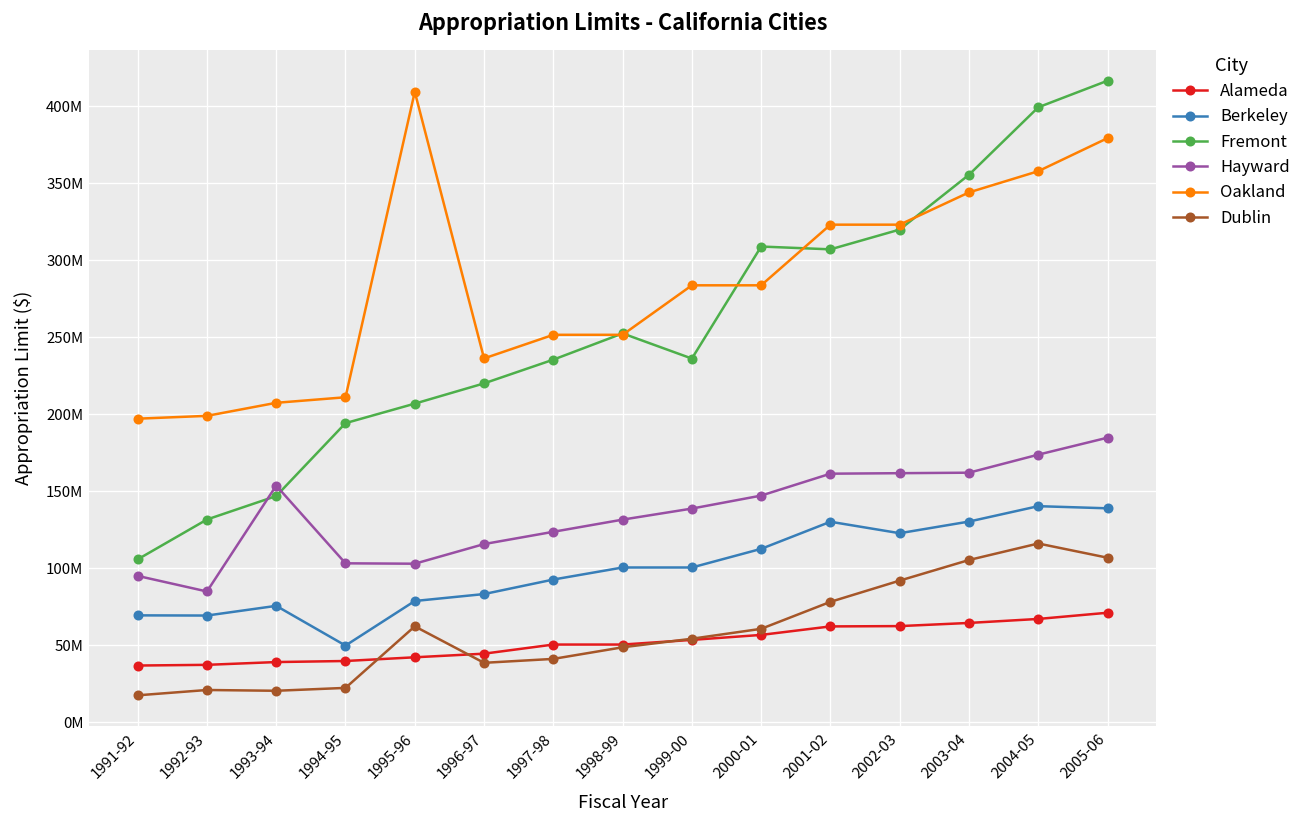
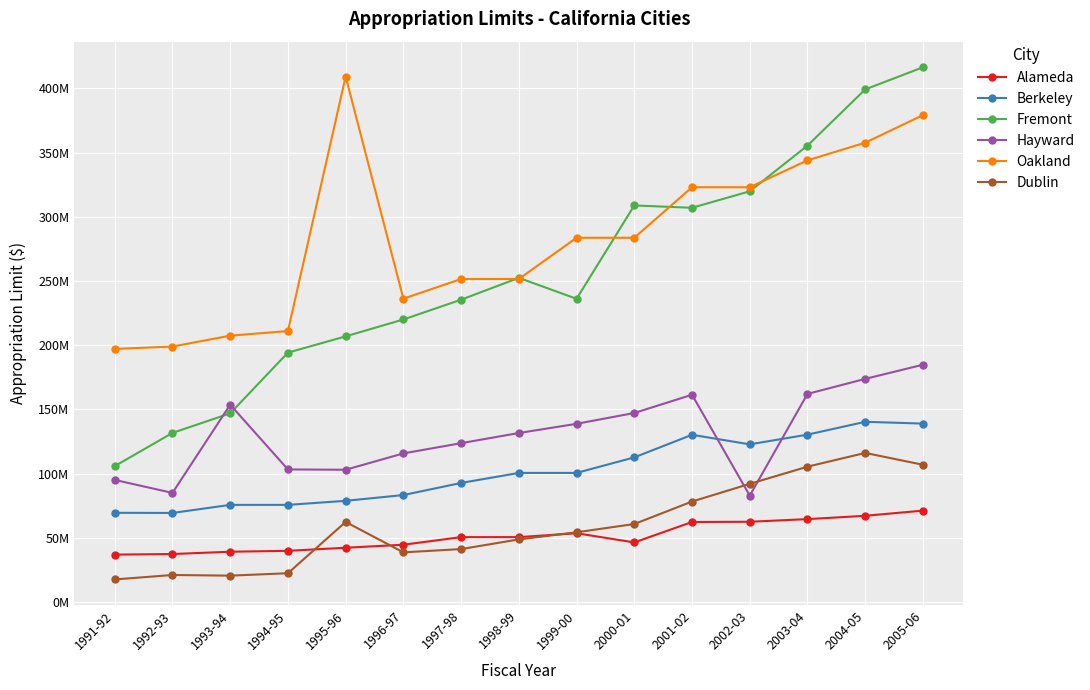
Berkeley, 1994-95: 50000000 -> 76000000
Alameda, 2000-01: 57000000 -> 46000000
Hayward, 2002-03: 162000000 -> 83000000
